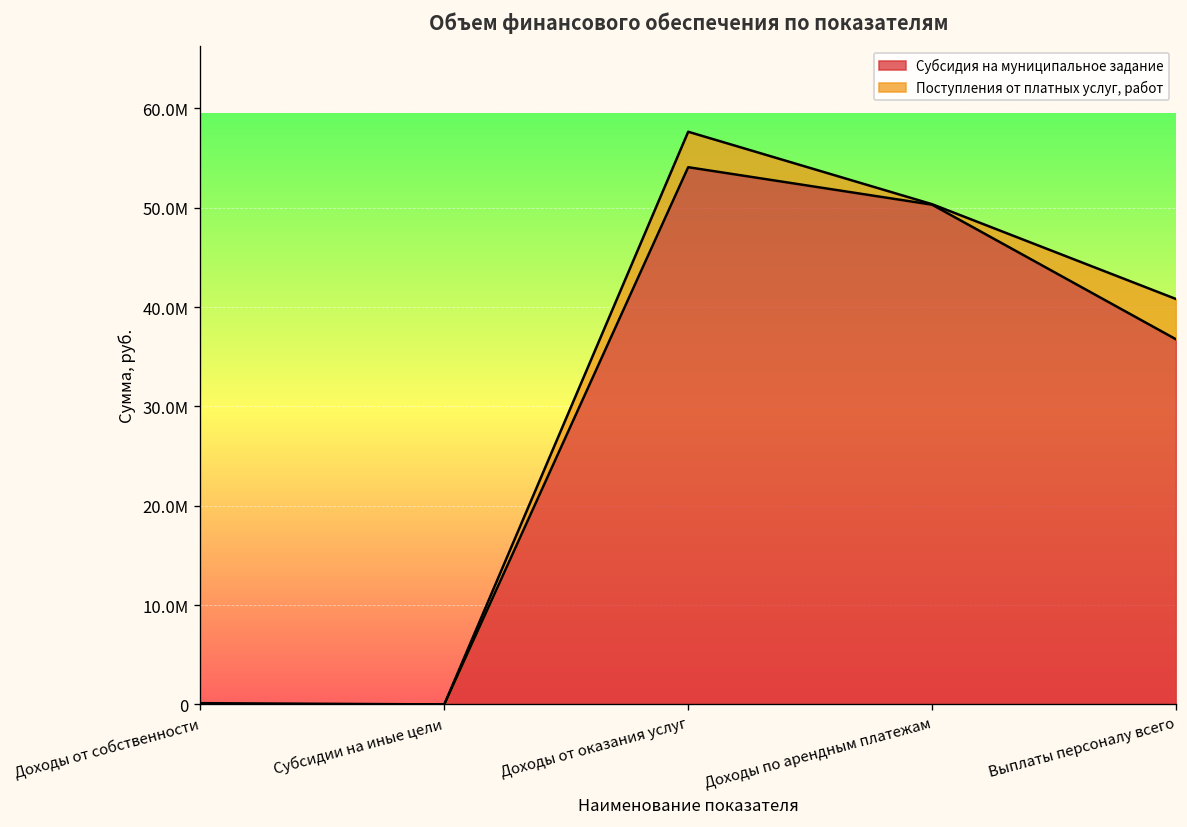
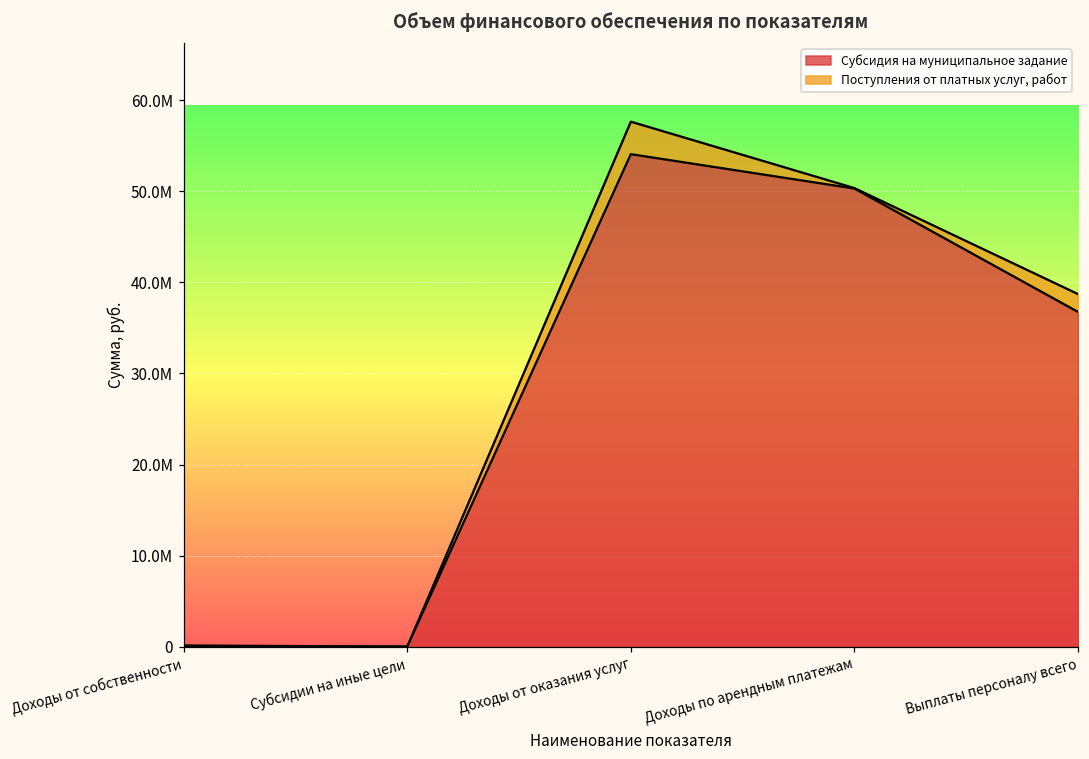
Поступления от платных услуг, работ, Выплаты персоналу всего: 4000000 -> 2000000
